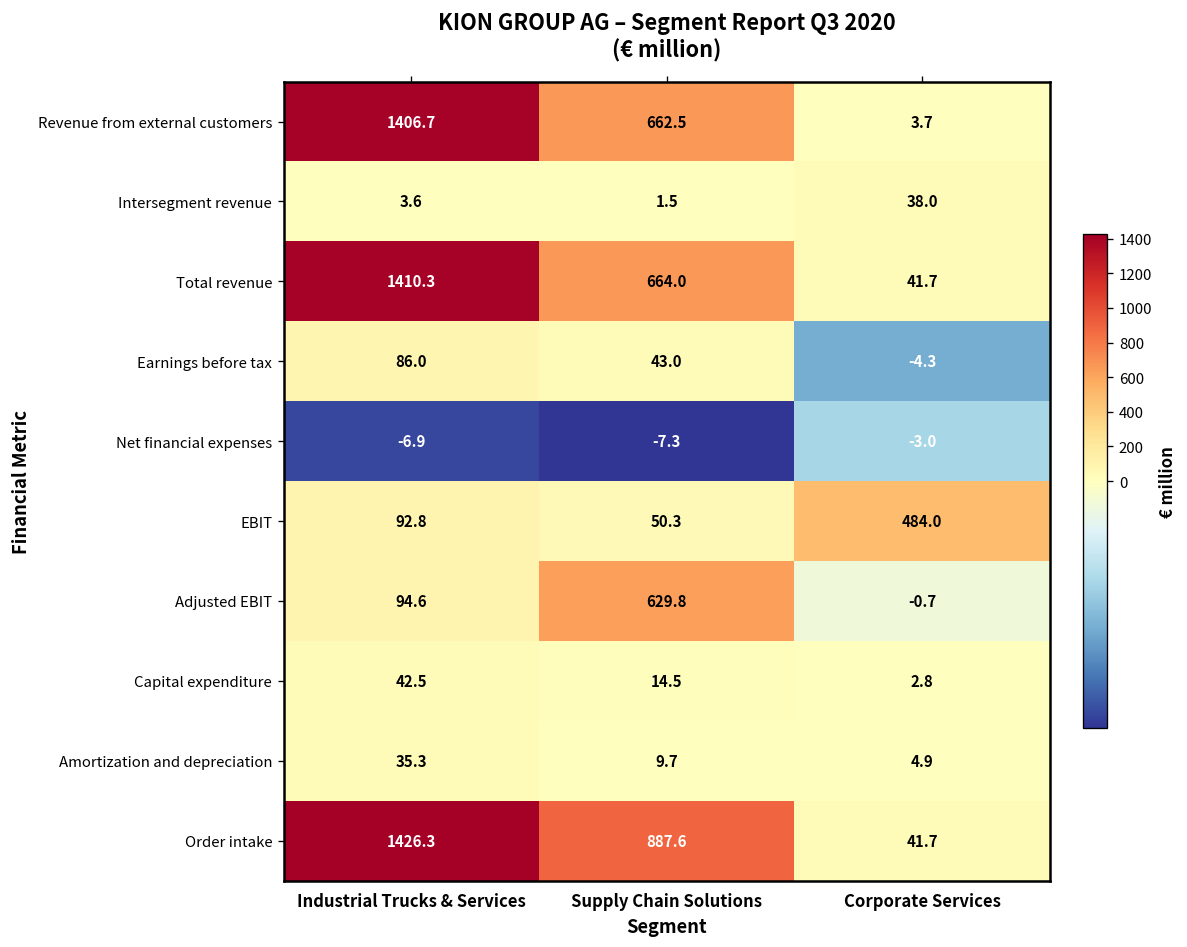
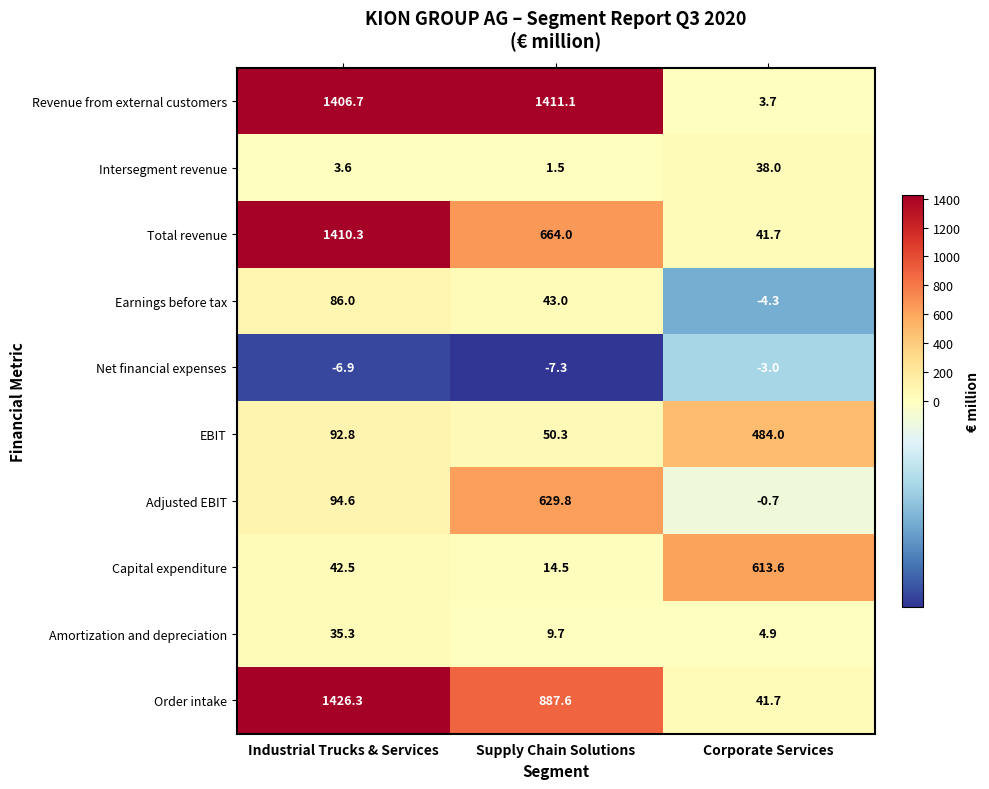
Revenue from external customers, Supply Chain Solutions: 662.5 -> 1411.1
Capital expenditure, Corporate Services: 2.8 -> 613.6
